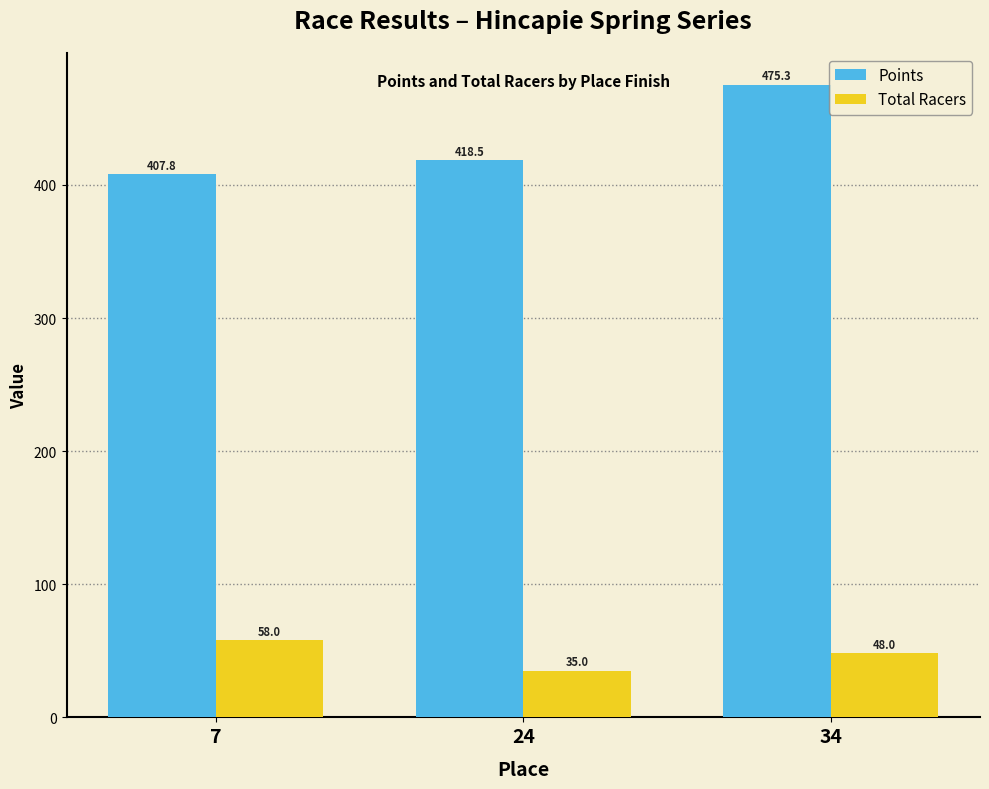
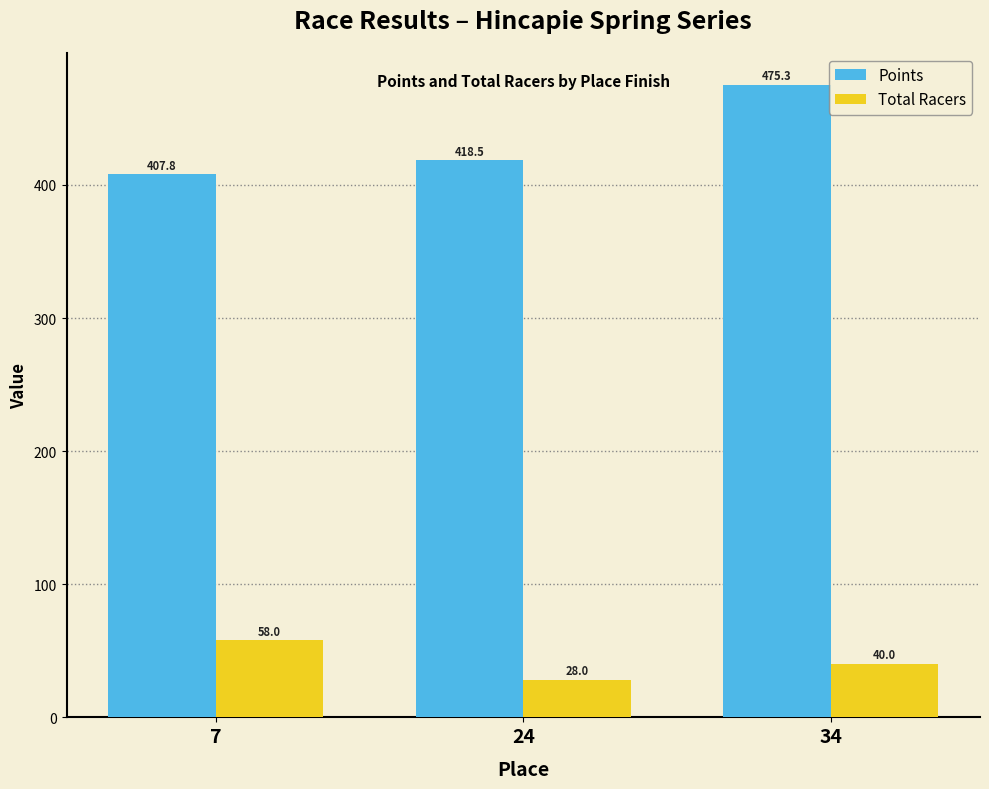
Total Racers, 24: 35.0 -> 28.0
Total Racers, 34: 48.0 -> 40.0
